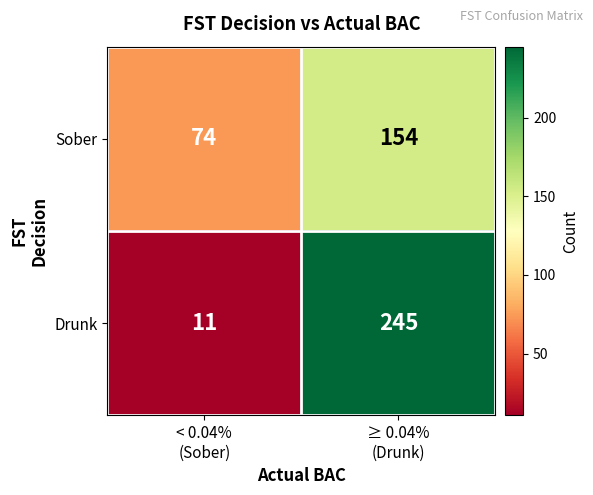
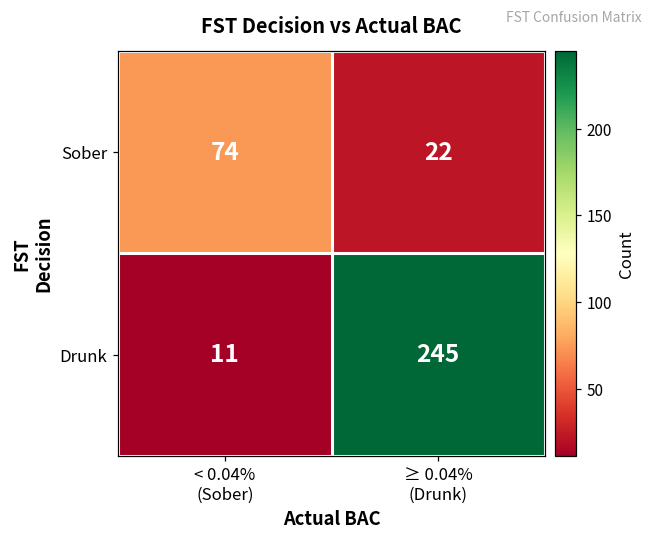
Sober, ≥ 0.04% (Drunk): 154 -> 22
